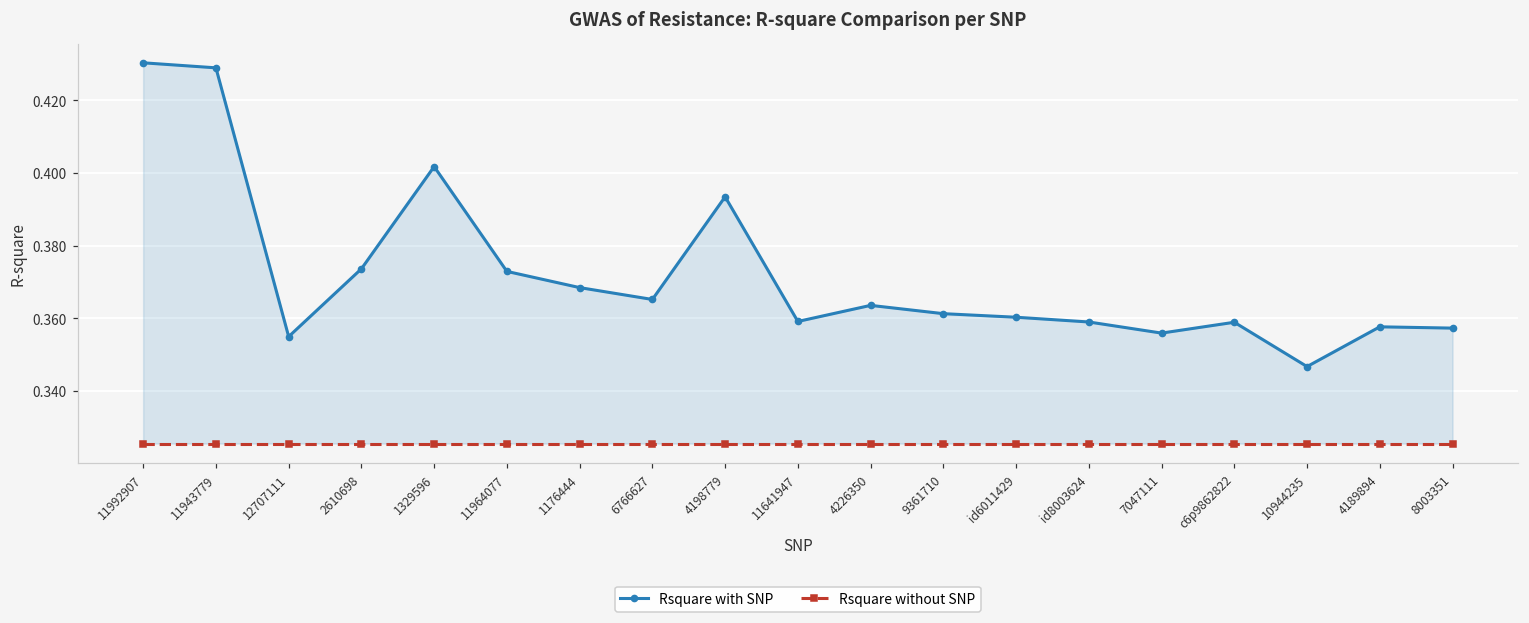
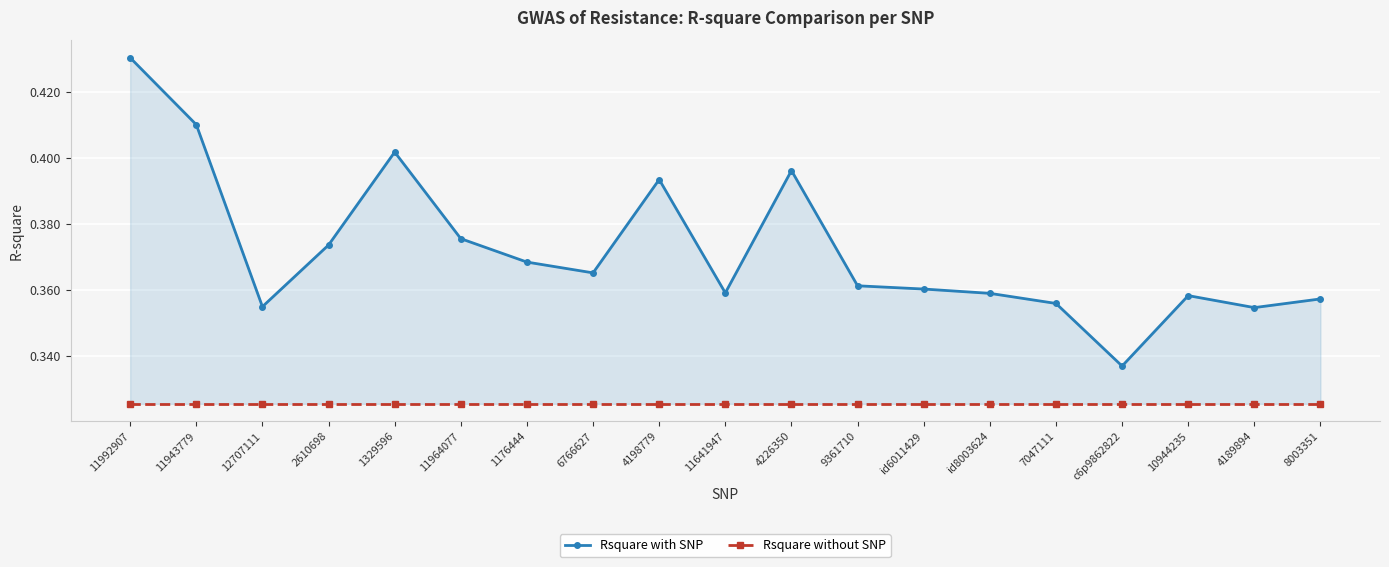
Rsquare with SNP, 11943779: 0.429 -> 0.410
Rsquare with SNP, 11964077: 0.373 -> 0.376
Rsquare with SNP, 4226350: 0.363 -> 0.396
Rsquare with SNP, c6p9862822: 0.359 -> 0.337
Rsquare with SNP, 10944235: 0.347 -> 0.358
Rsquare with SNP, 4189894: 0.358 -> 0.355
